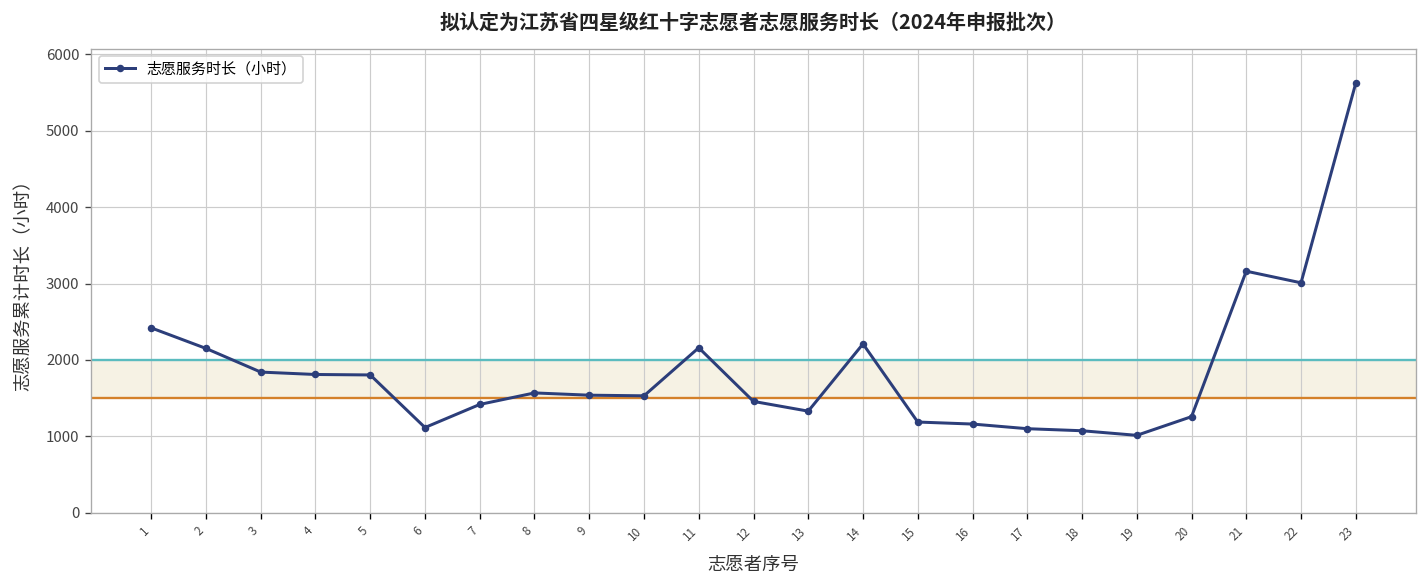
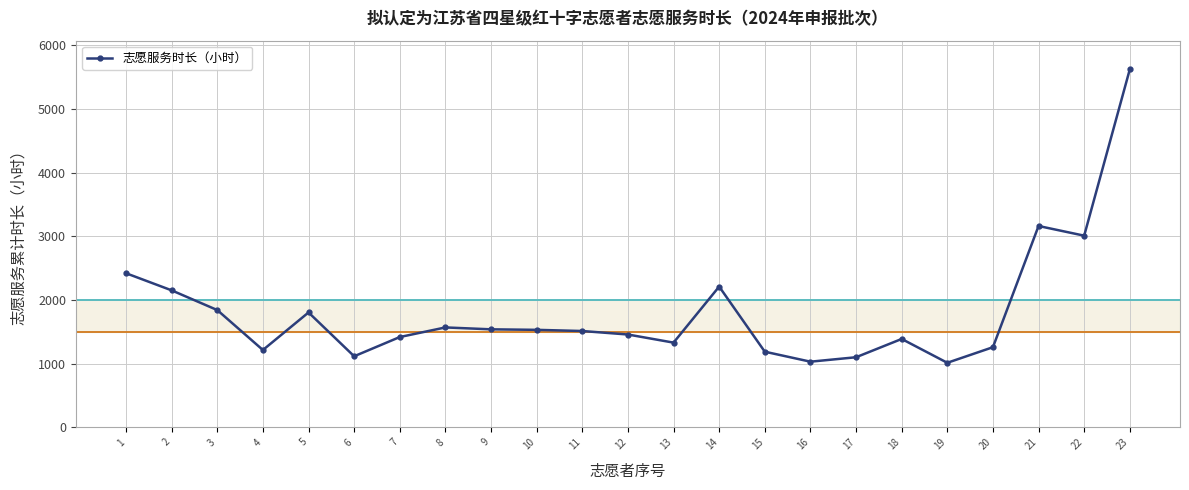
4: 1800 -> 1200
11: 2200 -> 1500
16: 1200 -> 1000
18: 1100 -> 1400
